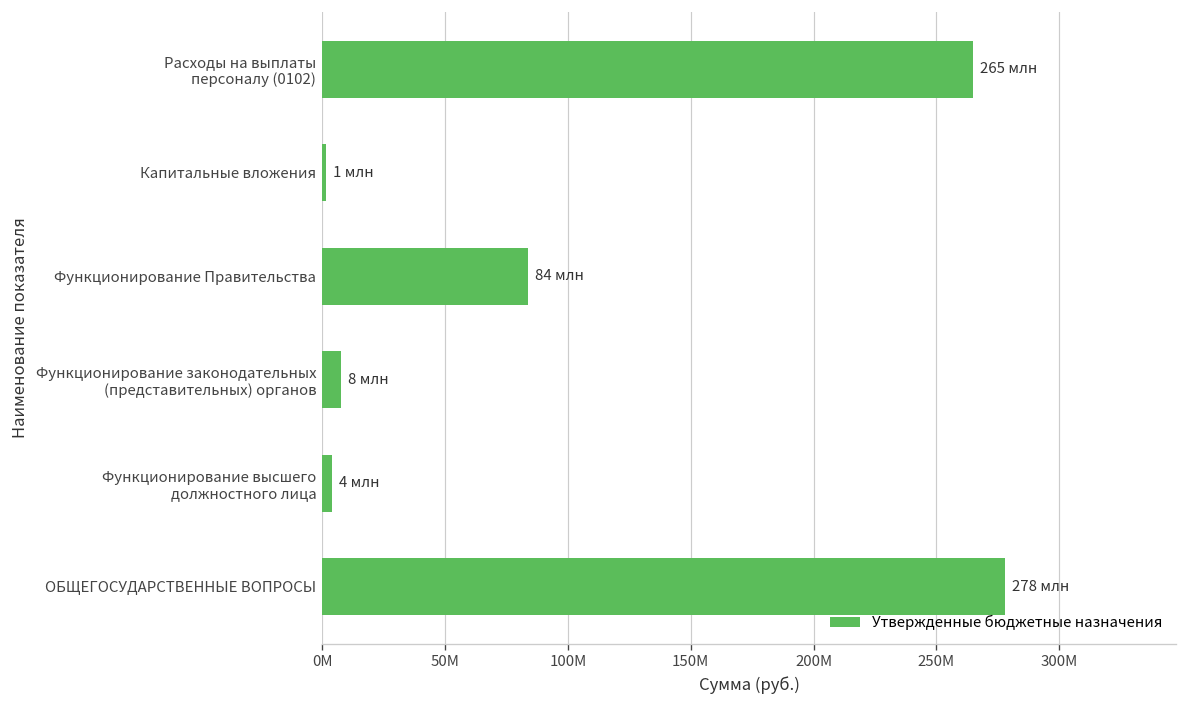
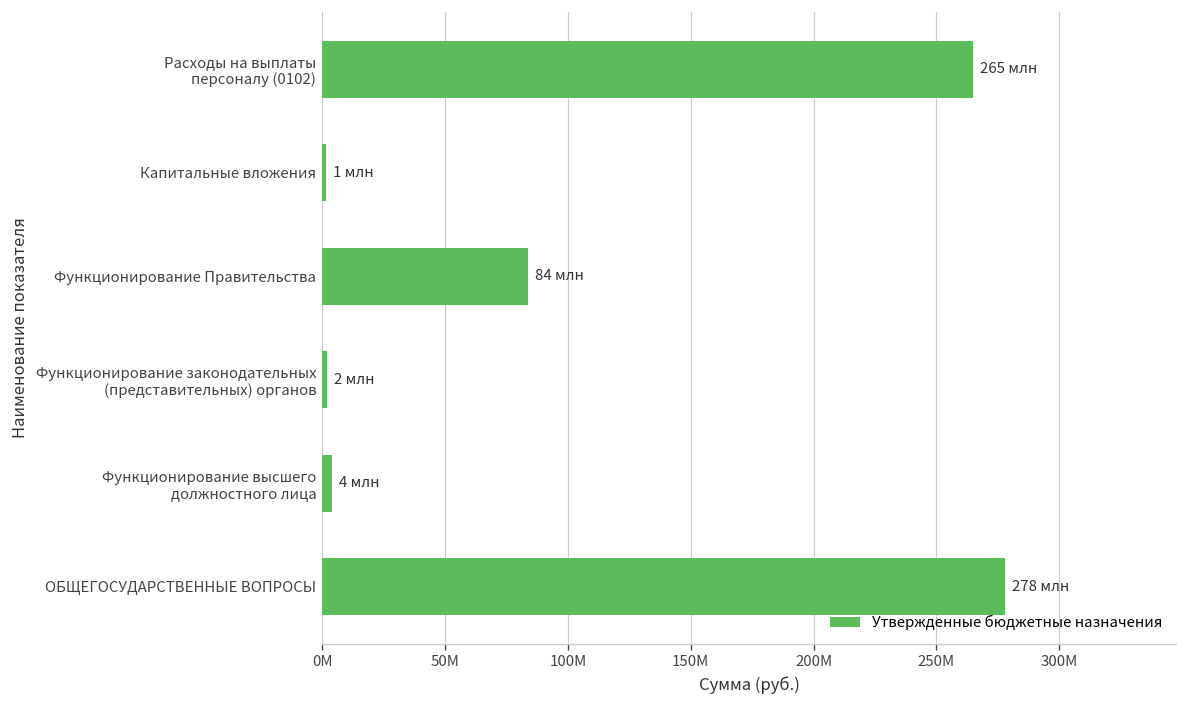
Функционирование законодательных (представительных) органов: 8 -> 2
